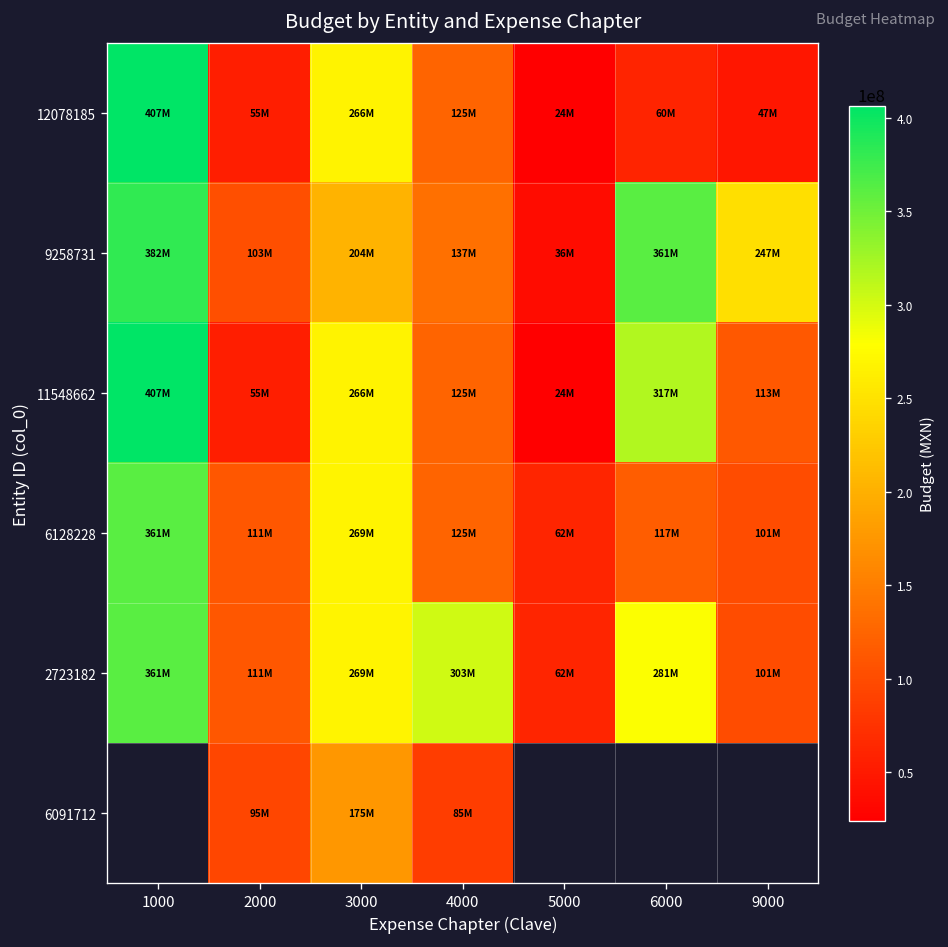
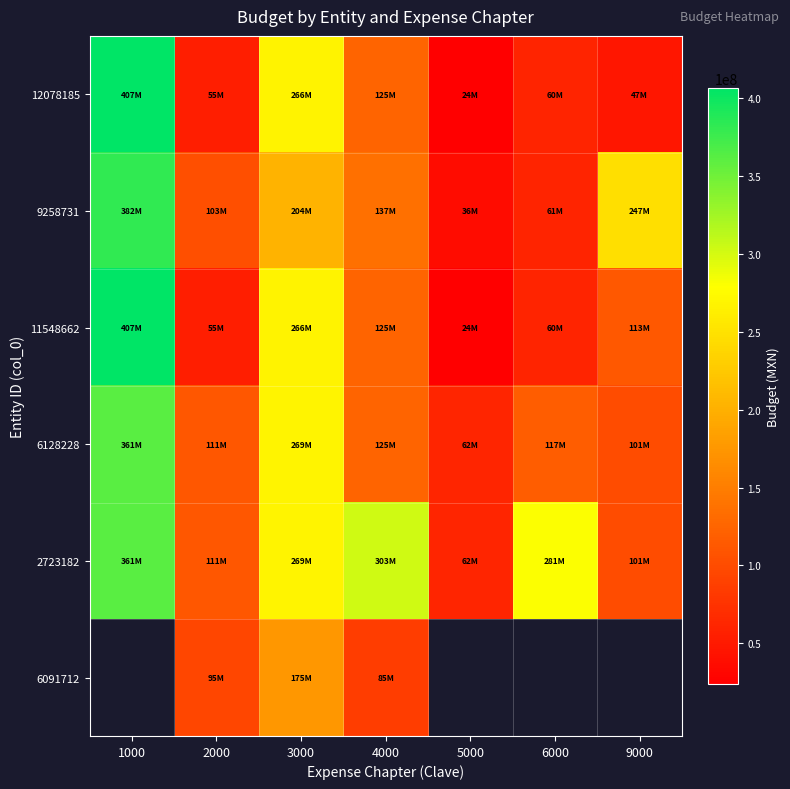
9258731, 6000: 361M -> 61M
11548662, 6000: 317M -> 60M
